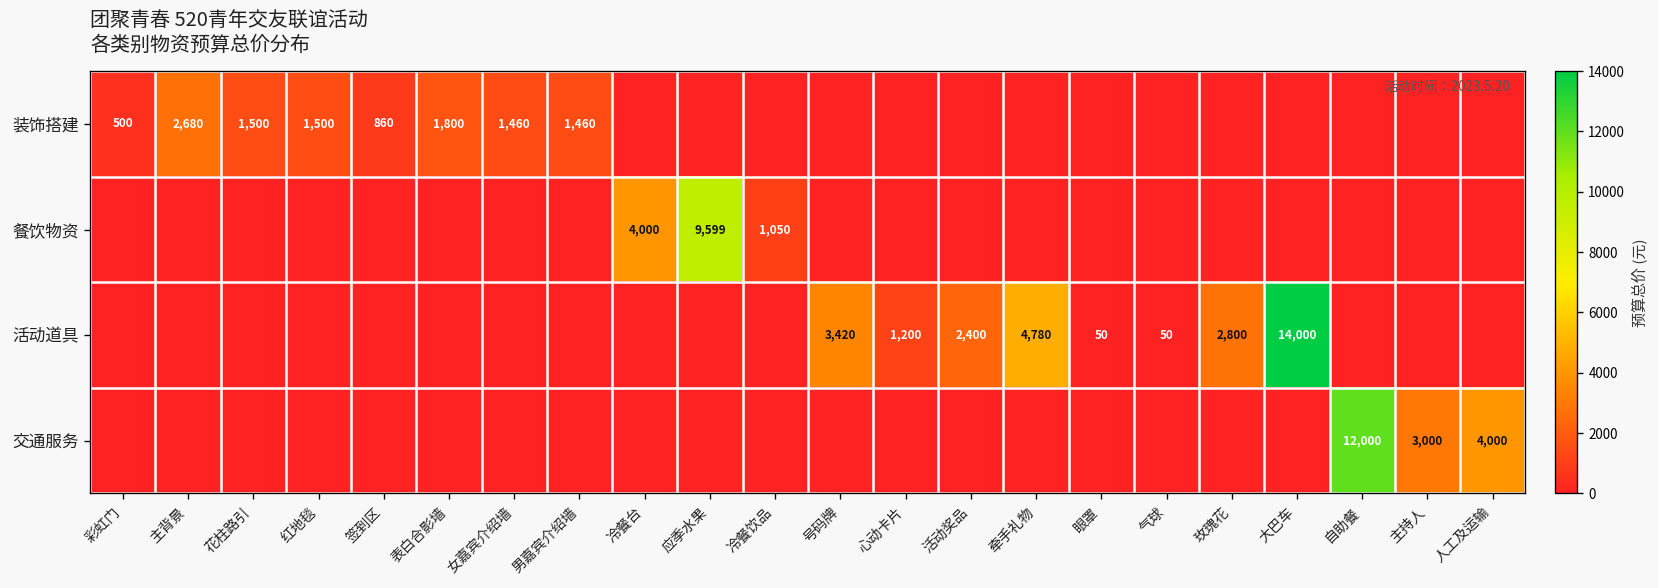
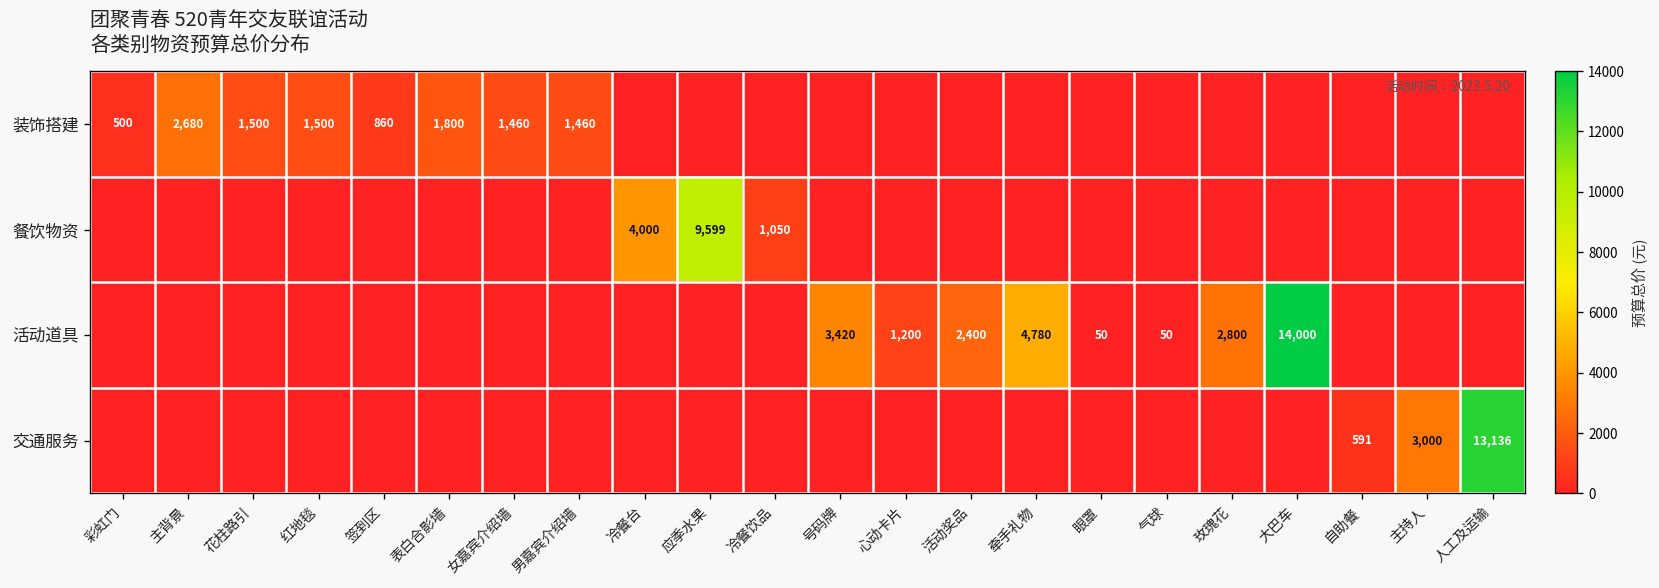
交通服务, 自助餐: 12,000 -> 591
交通服务, 人工及运输: 4,000 -> 13,136
